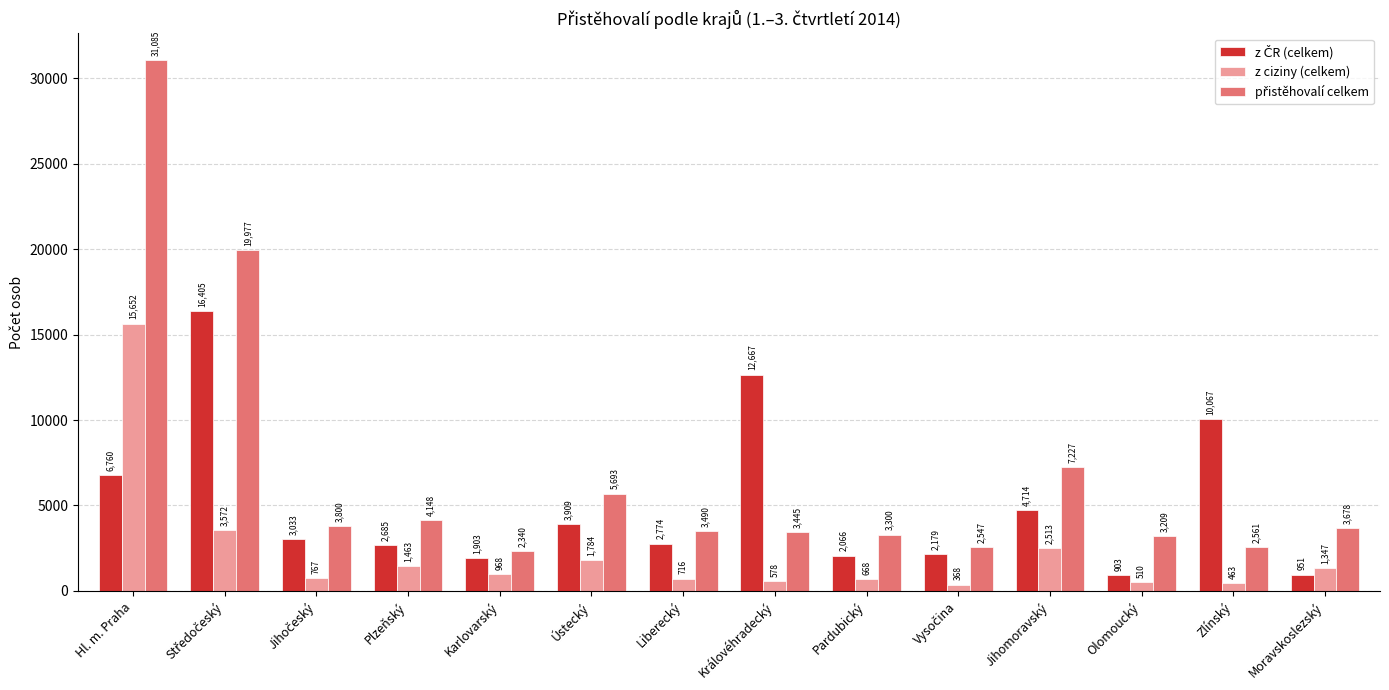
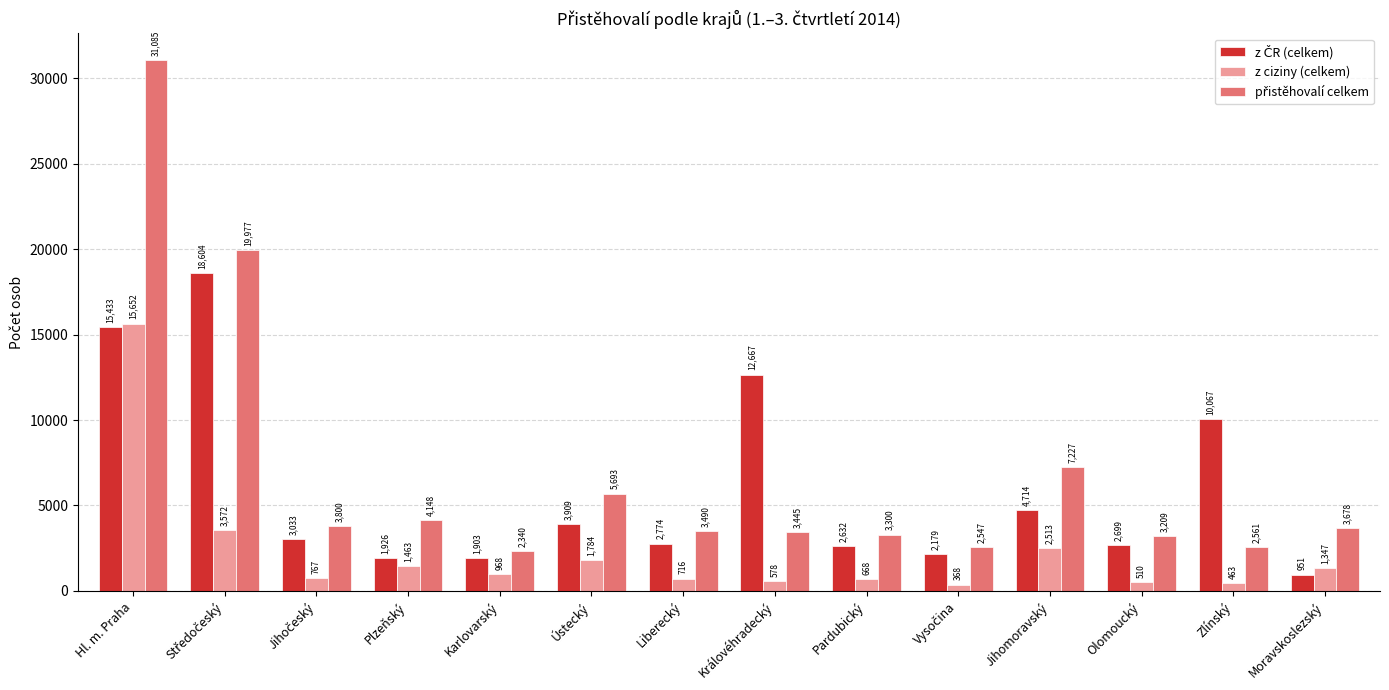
z ČR (celkem), Hl. m. Praha: 6,760 -> 15,433
z ČR (celkem), Středočeský: 16,405 -> 18,604
z ČR (celkem), Plzeňský: 2,685 -> 1,926
z ČR (celkem), Pardubický: 2,066 -> 2,632
z ČR (celkem), Olomoucký: 903 -> 2,699
